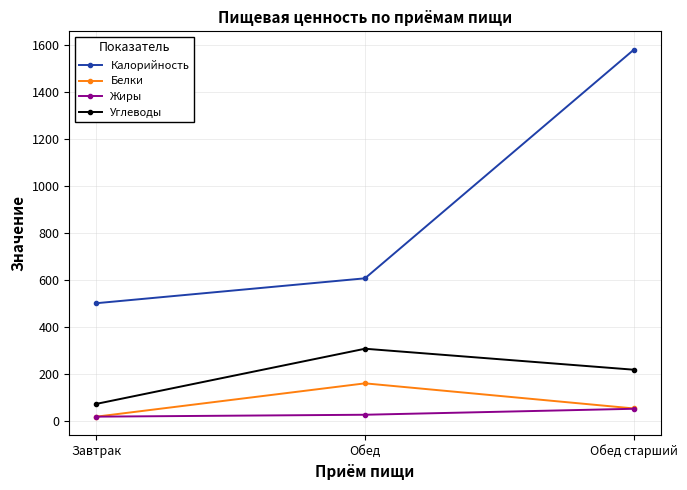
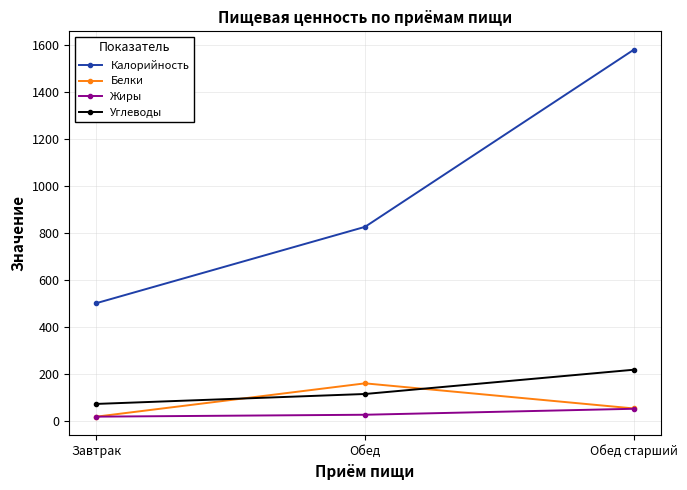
Калорийность, Обед: 610 -> 830
Углеводы, Обед: 310 -> 120
